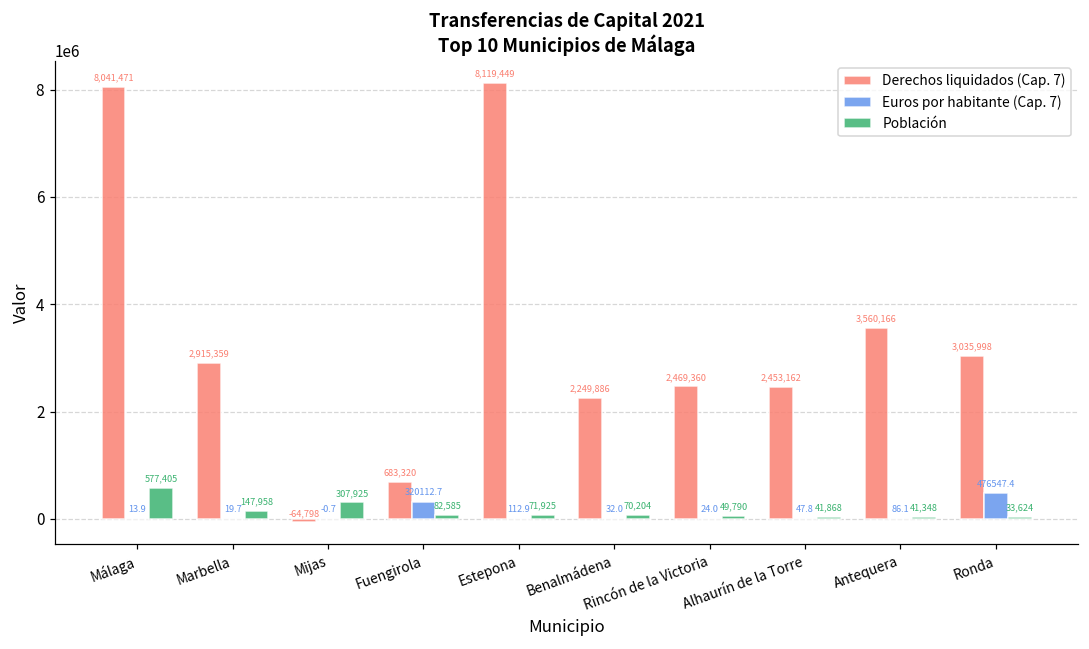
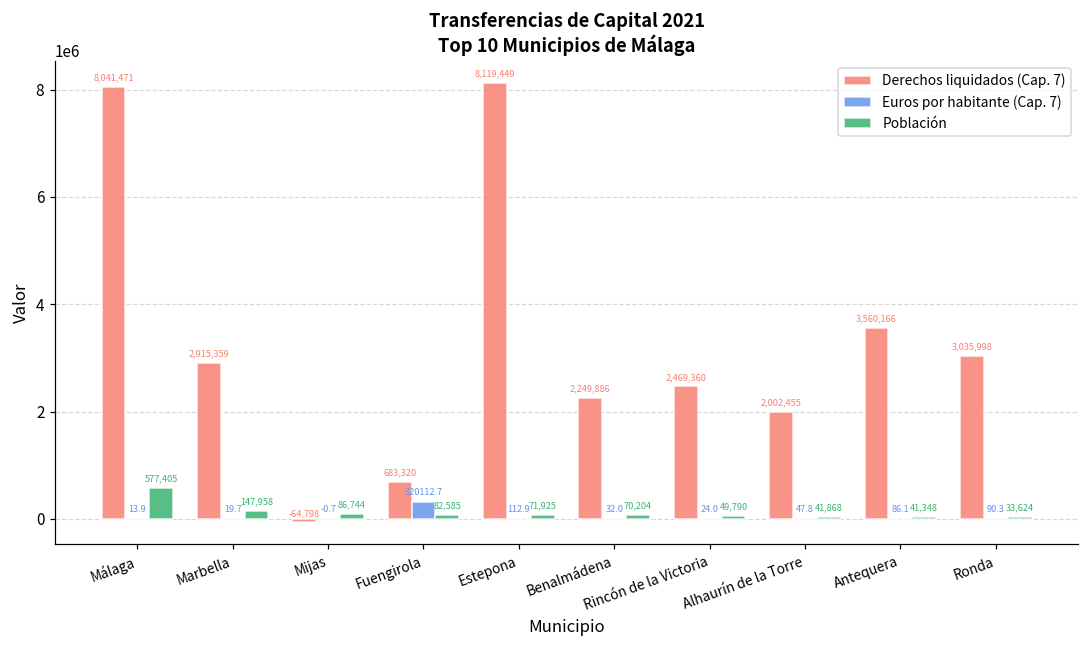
Población, Mijas: 307,925 -> 86,744
Derechos liquidados (Cap. 7), Alhaurín de la Torre: 2,453,162 -> 2,002,455
Euros por habitante (Cap. 7), Ronda: 476547.4 -> 90.3
